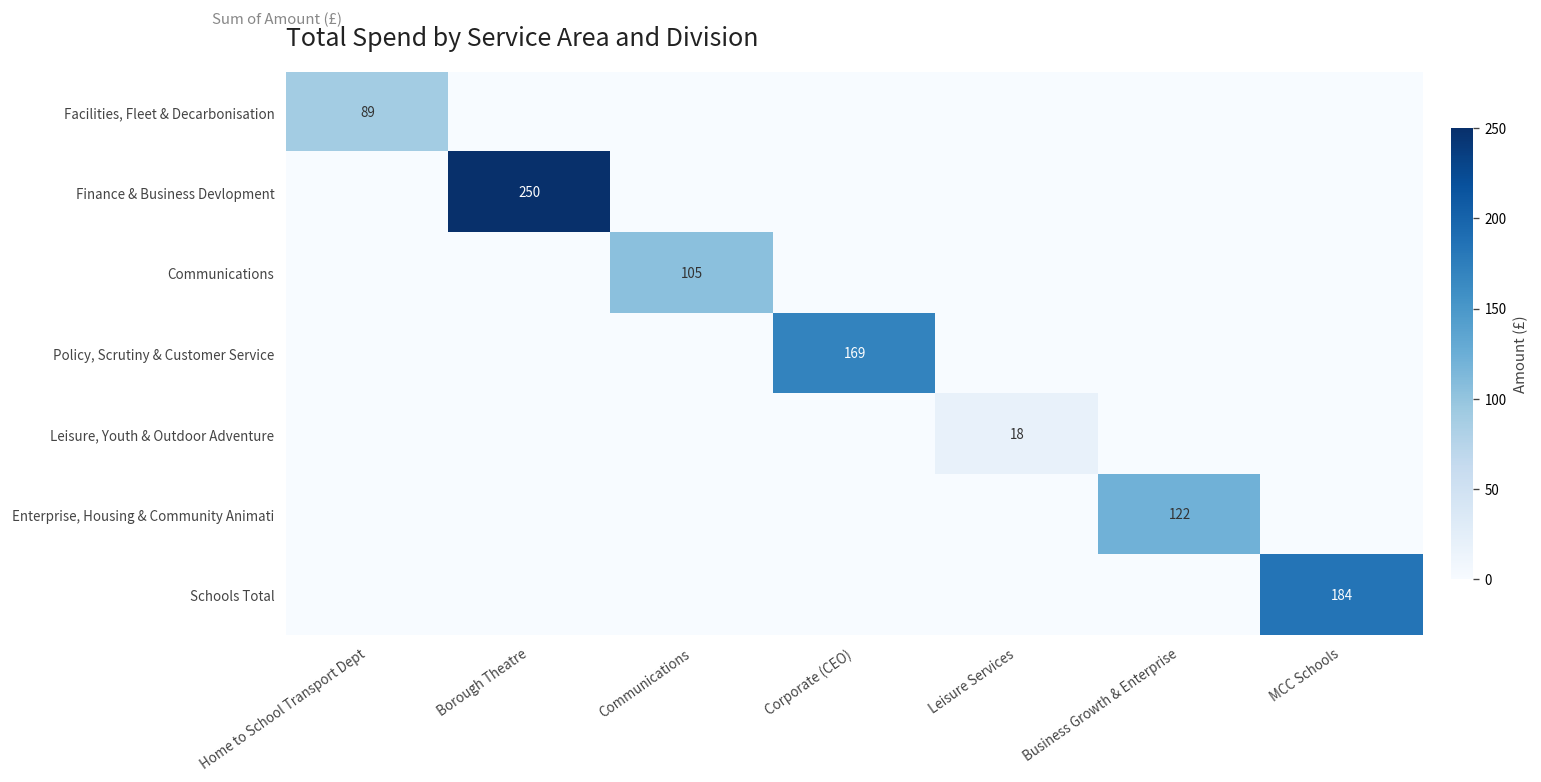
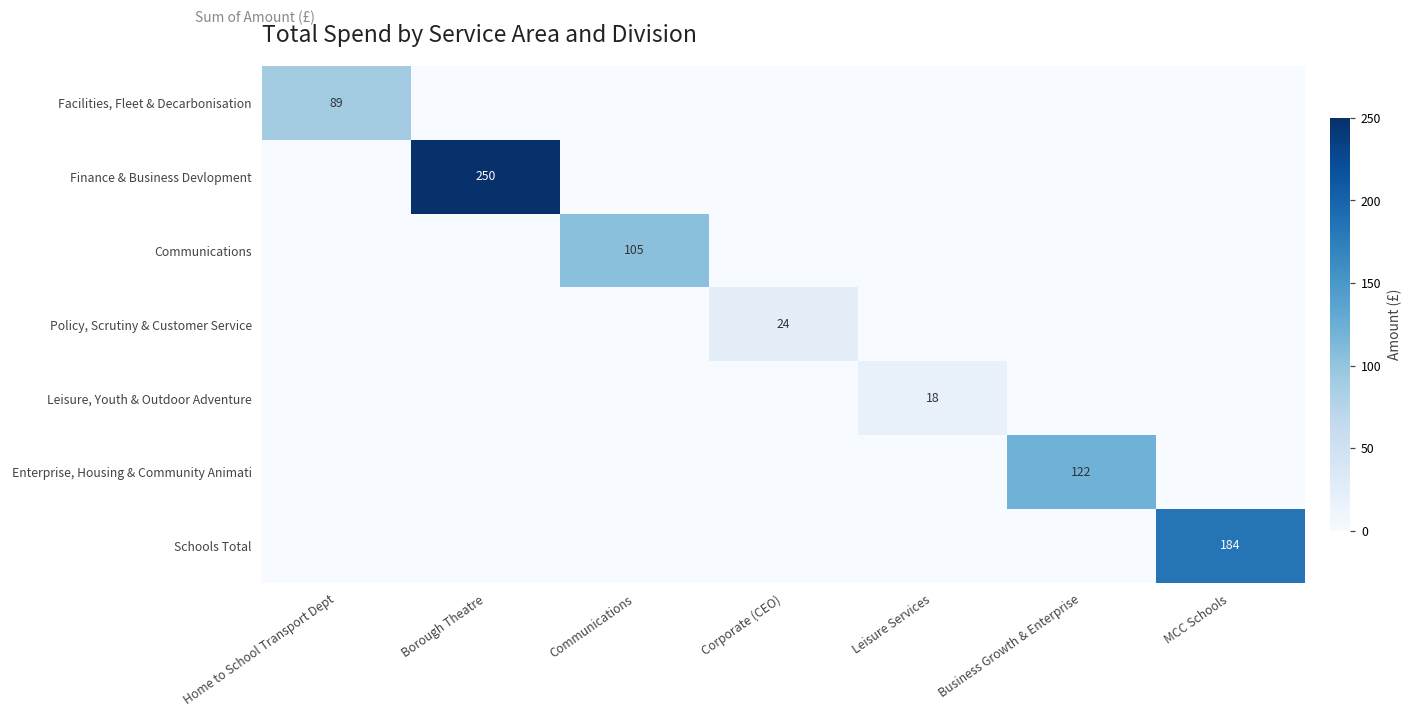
Policy, Scrutiny & Customer Service, Corporate (CEO): 169 -> 24
